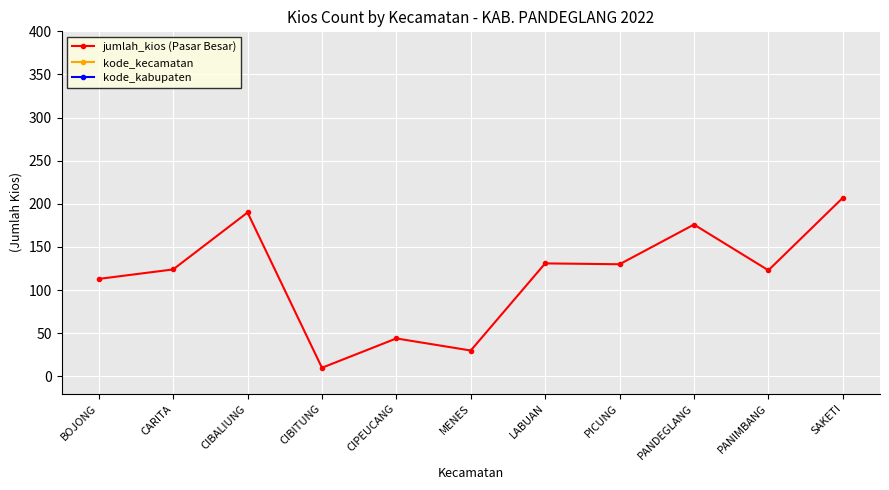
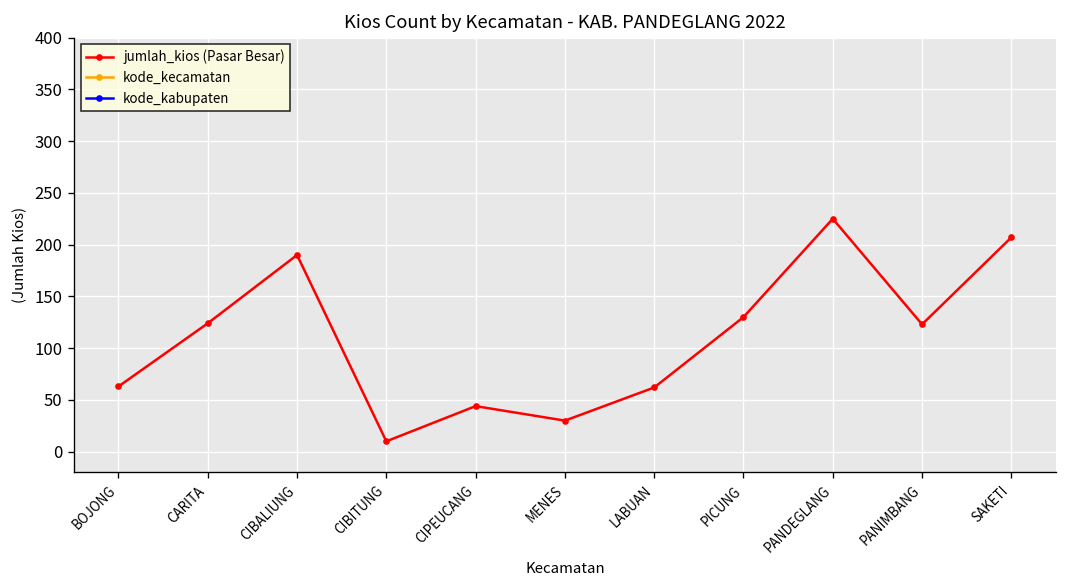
jumlah_kios (Pasar Besar), BOJONG: 110 -> 60
jumlah_kios (Pasar Besar), LABUAN: 130 -> 60
jumlah_kios (Pasar Besar), PANDEGLANG: 180 -> 230
